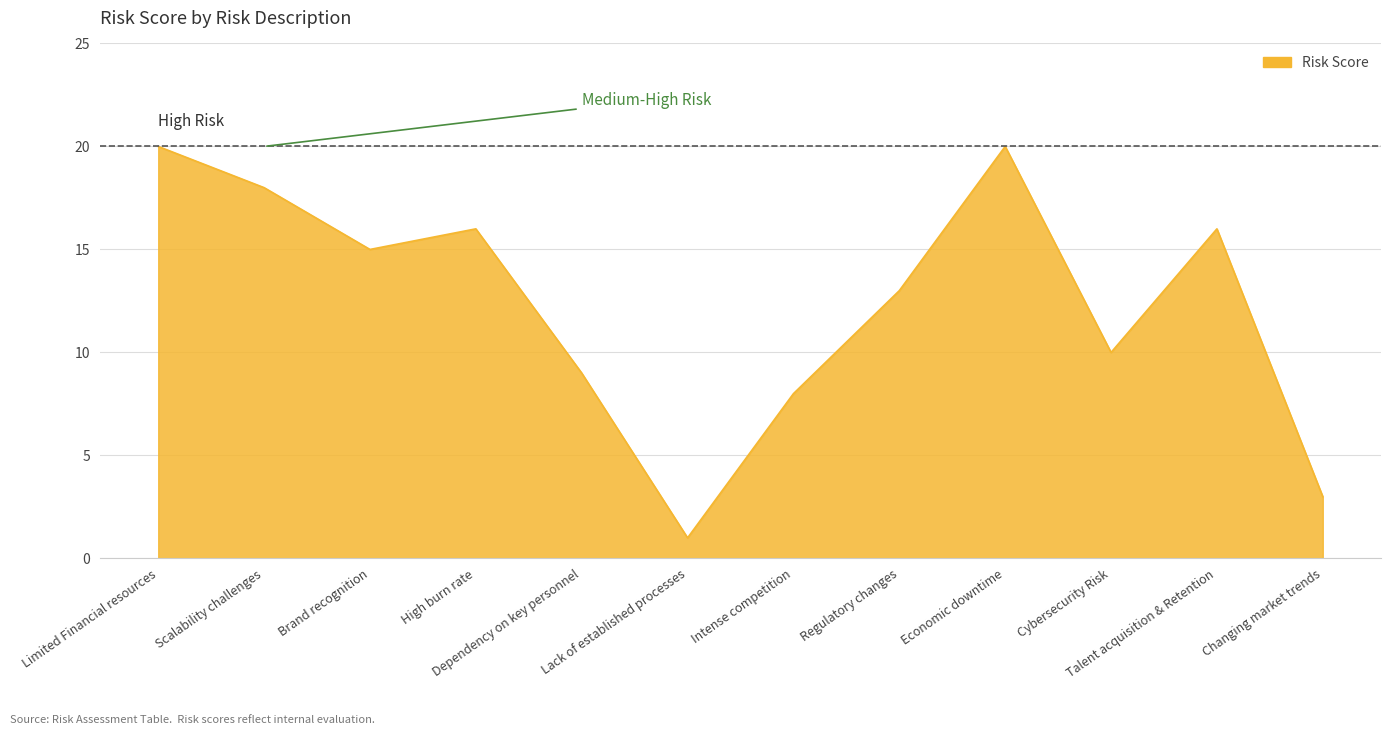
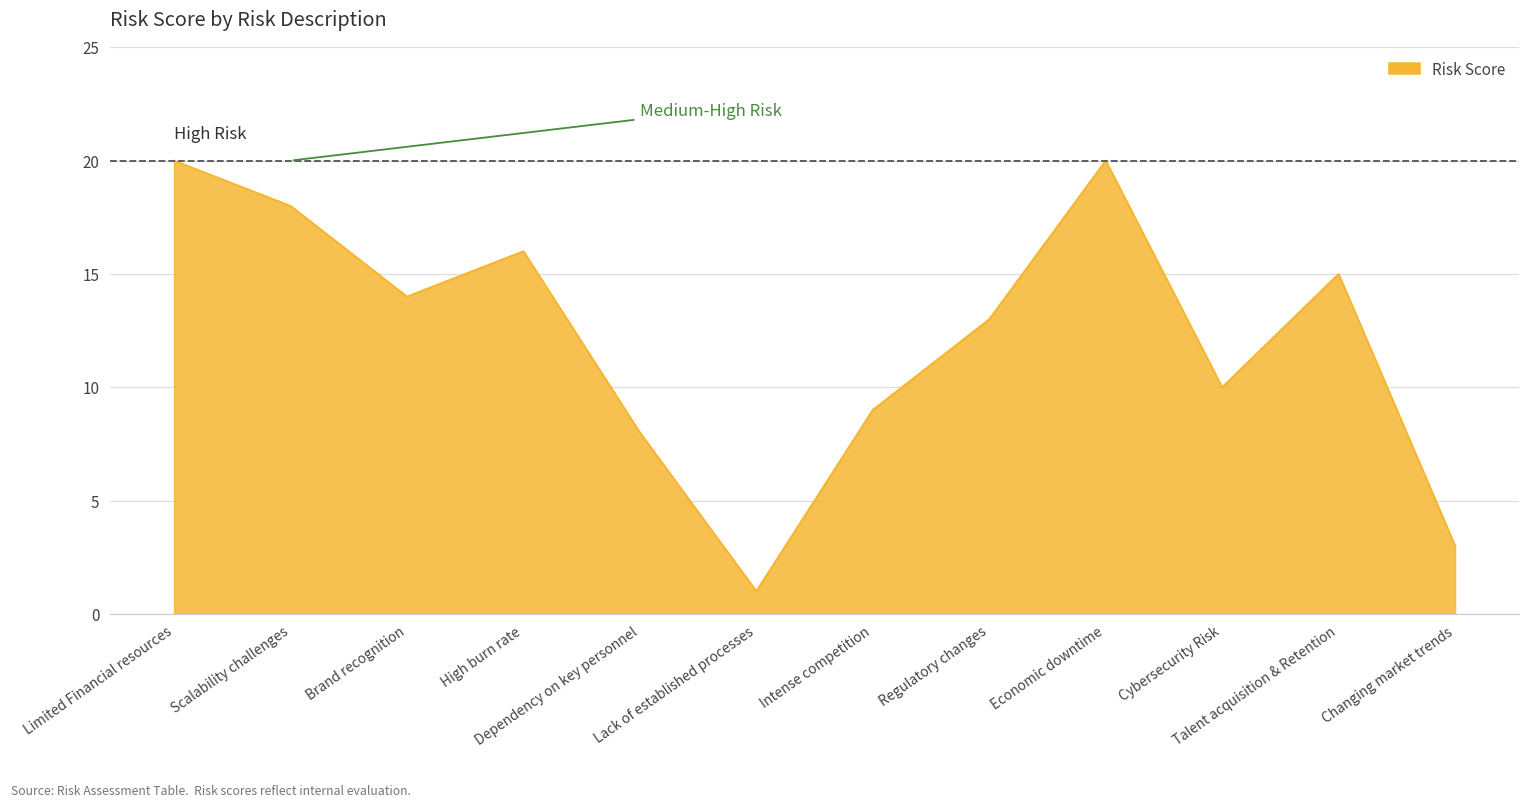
Brand recognition: 15 -> 14
Dependency on key personnel: 9 -> 8
Intense competition: 8 -> 9
Talent acquisition & Retention: 16 -> 15
